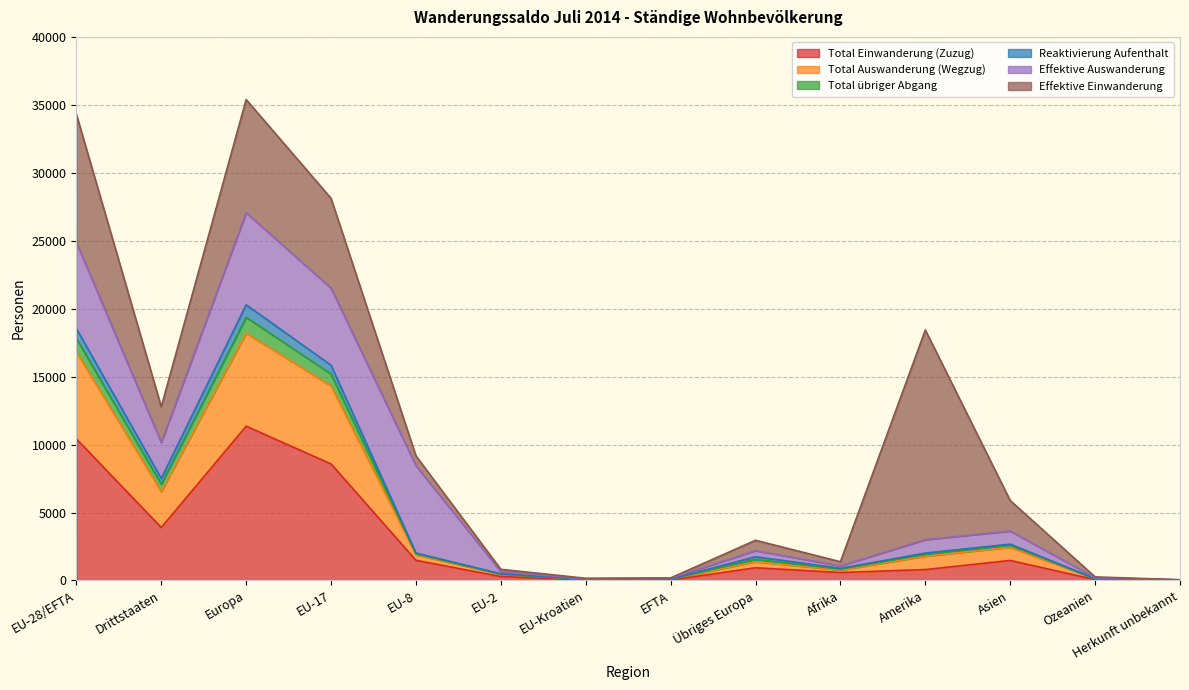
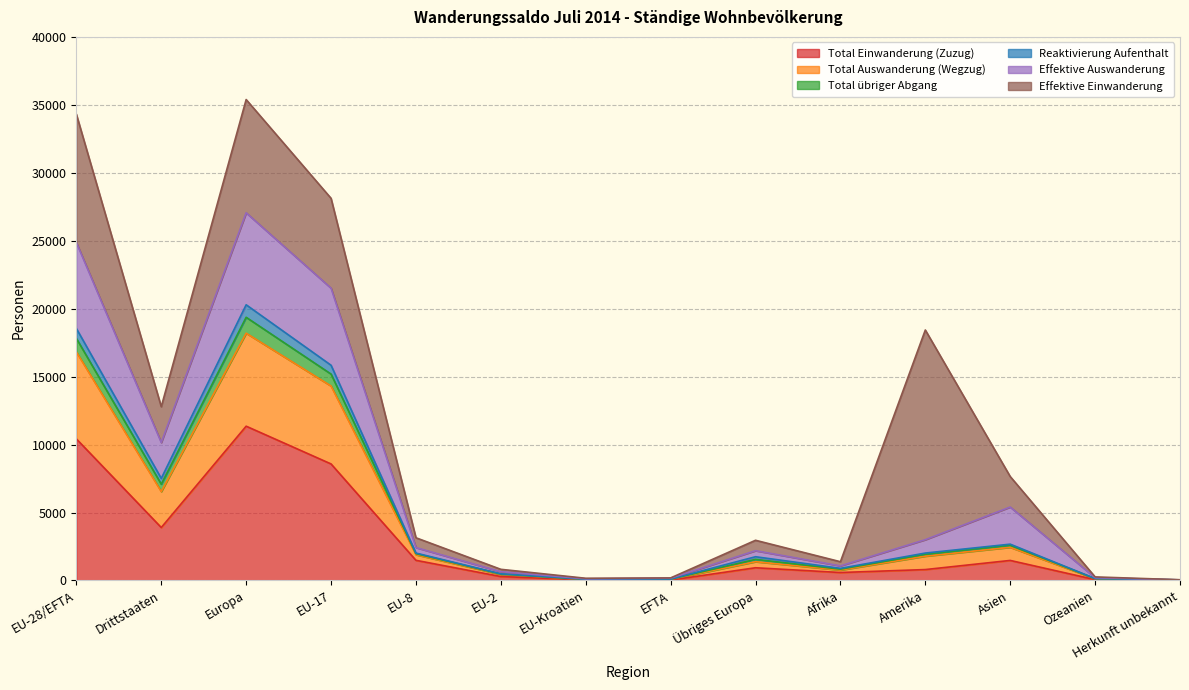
Effektive Auswanderung, EU-8: 6400 -> 400
Effektive Auswanderung, Asien: 1000 -> 2700
